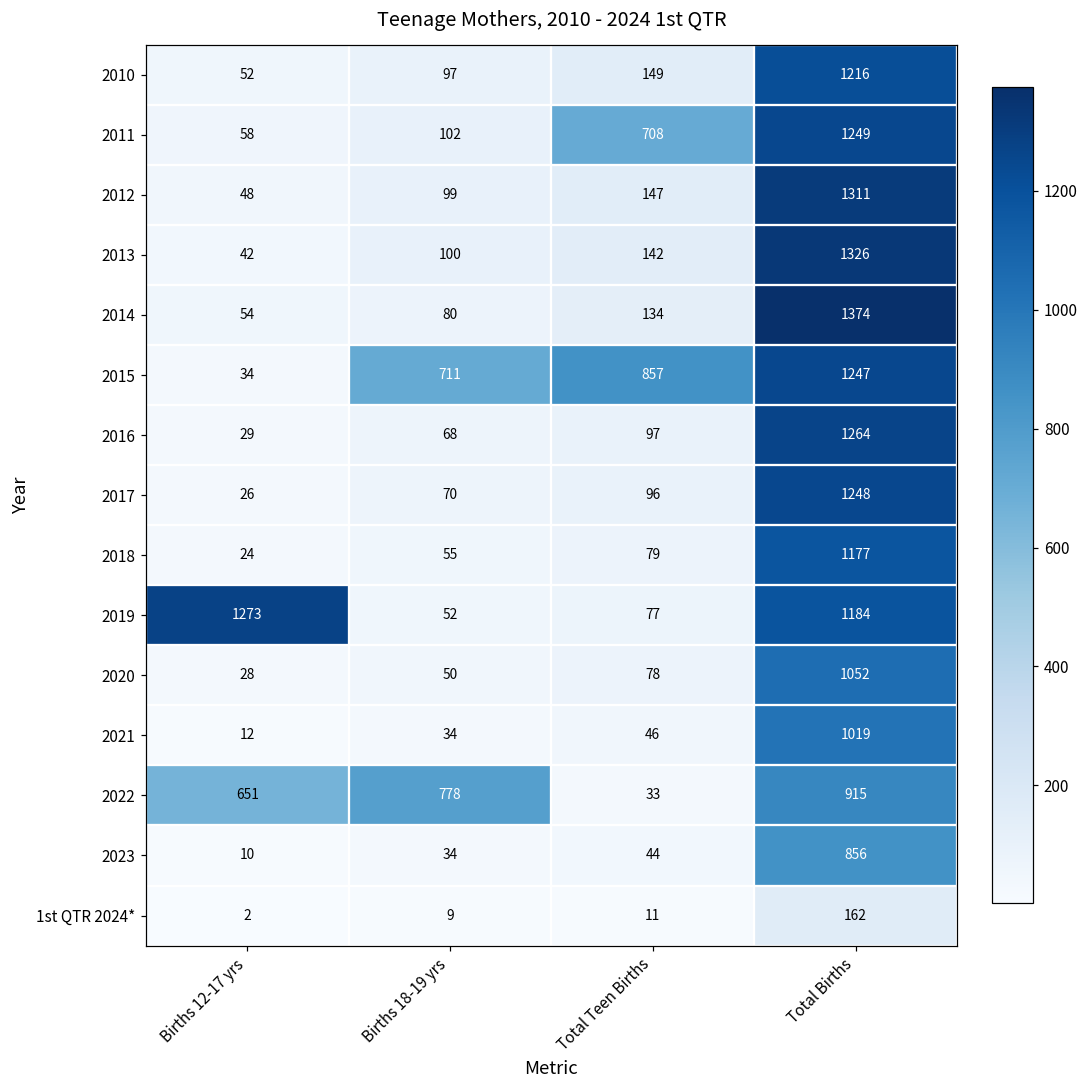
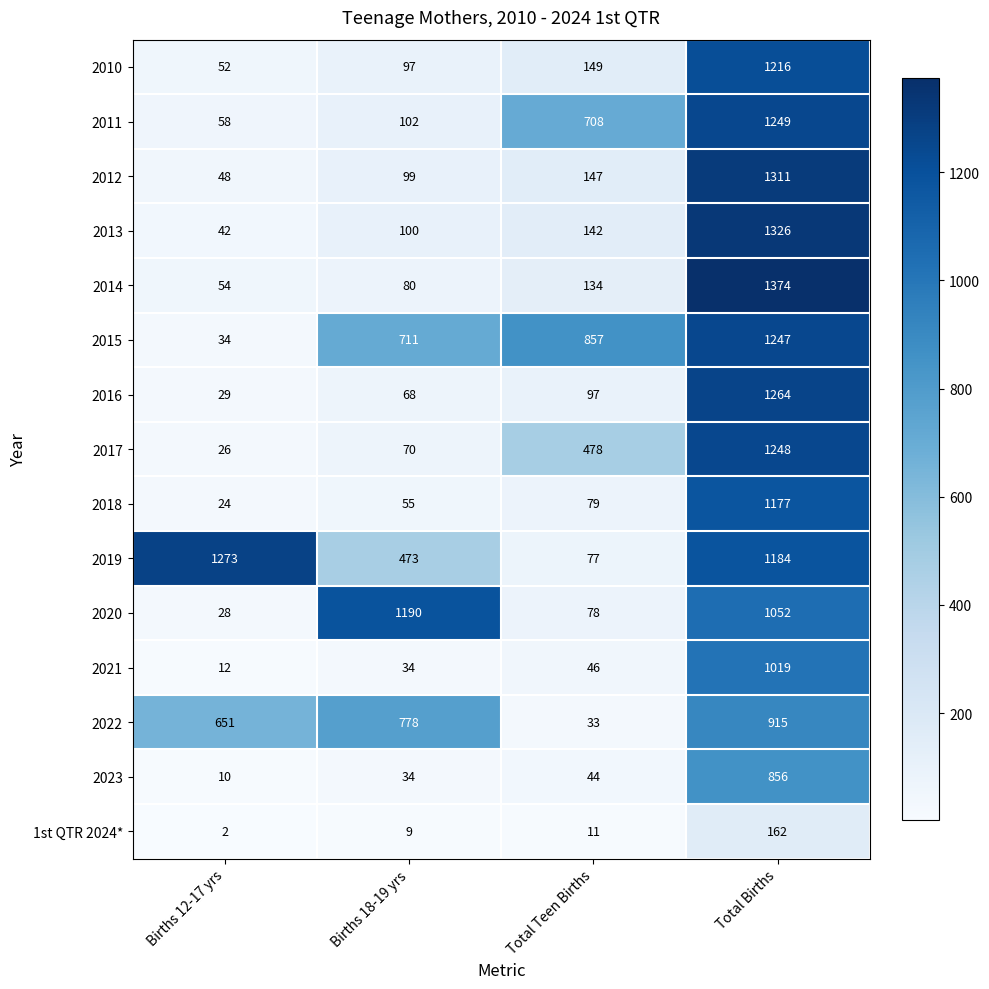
2017, Total Teen Births: 96 -> 478
2019, Births 18-19 yrs: 52 -> 473
2020, Births 18-19 yrs: 50 -> 1190
